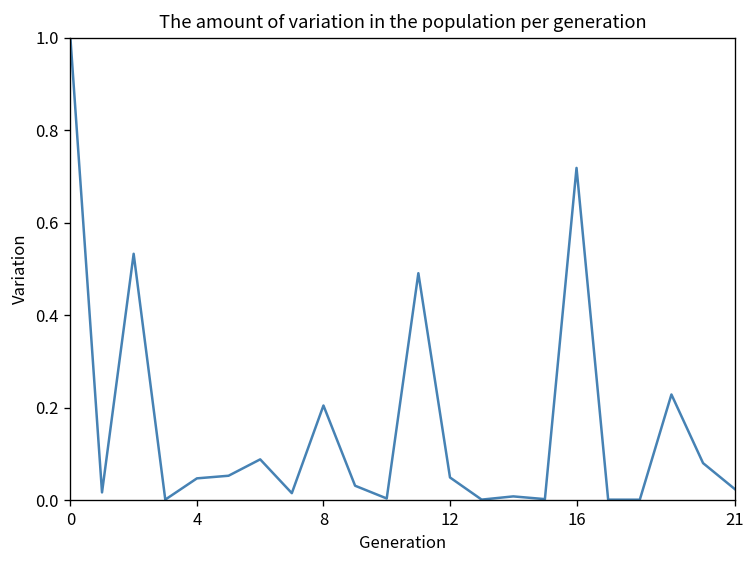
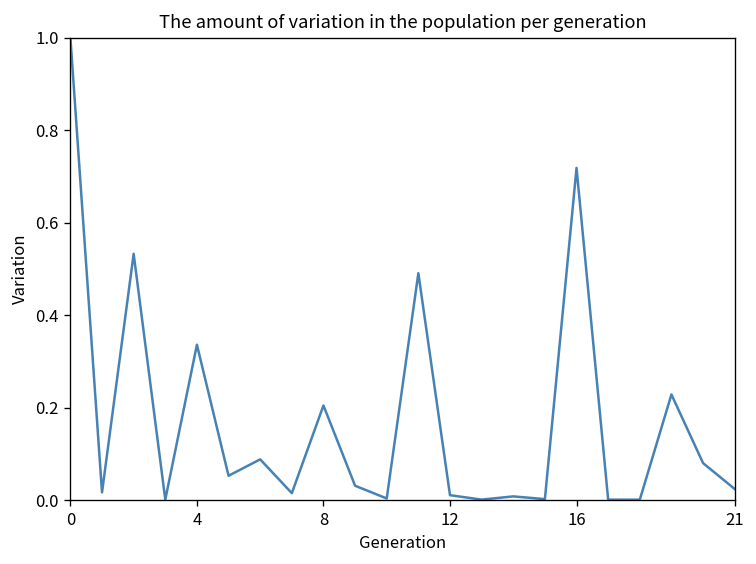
4: 0.05 -> 0.34
12: 0.05 -> 0.01
